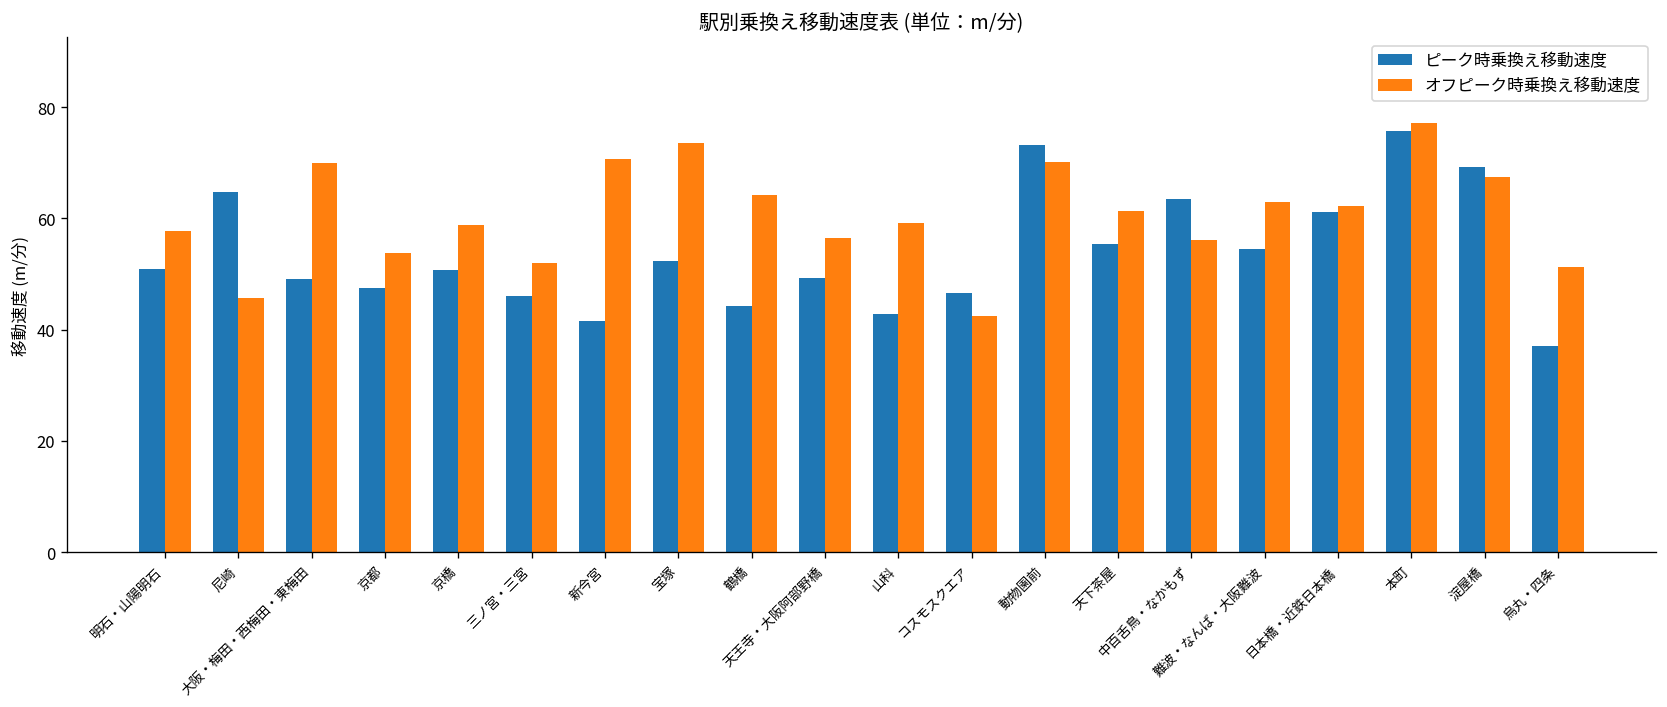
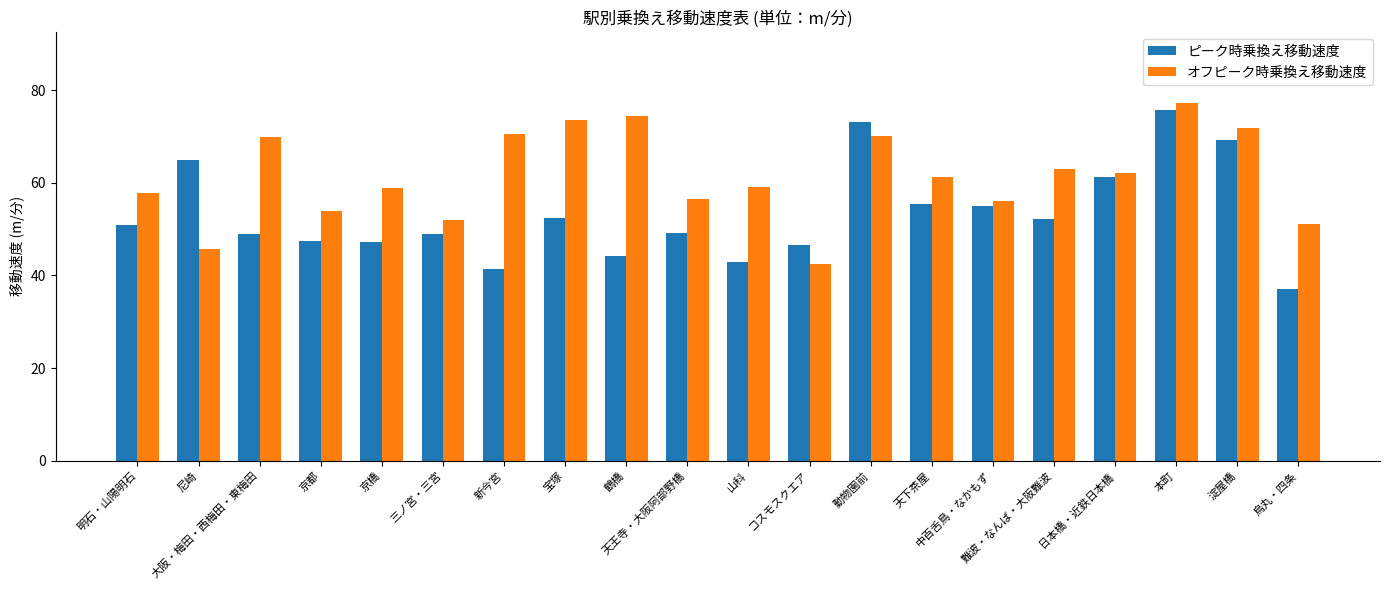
ピーク時乗換え移動速度, 京橋: 51 -> 47
ピーク時乗換え移動速度, 三ノ宮・三宮: 46 -> 49
オフピーク時乗換え移動速度, 鶴橋: 64 -> 75
ピーク時乗換え移動速度, 中百舌鳥・なかもず: 63 -> 55
ピーク時乗換え移動速度, 難波・なんば・大阪難波: 54 -> 52
オフピーク時乗換え移動速度, 淀屋橋: 67 -> 72
